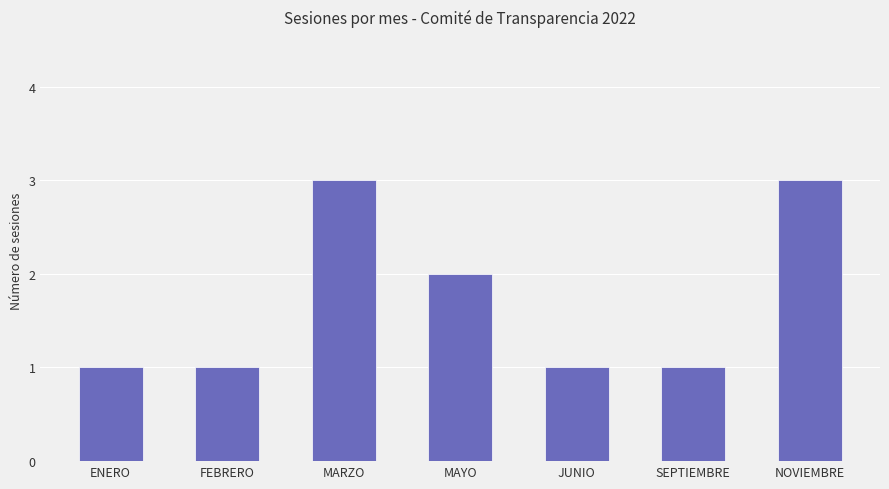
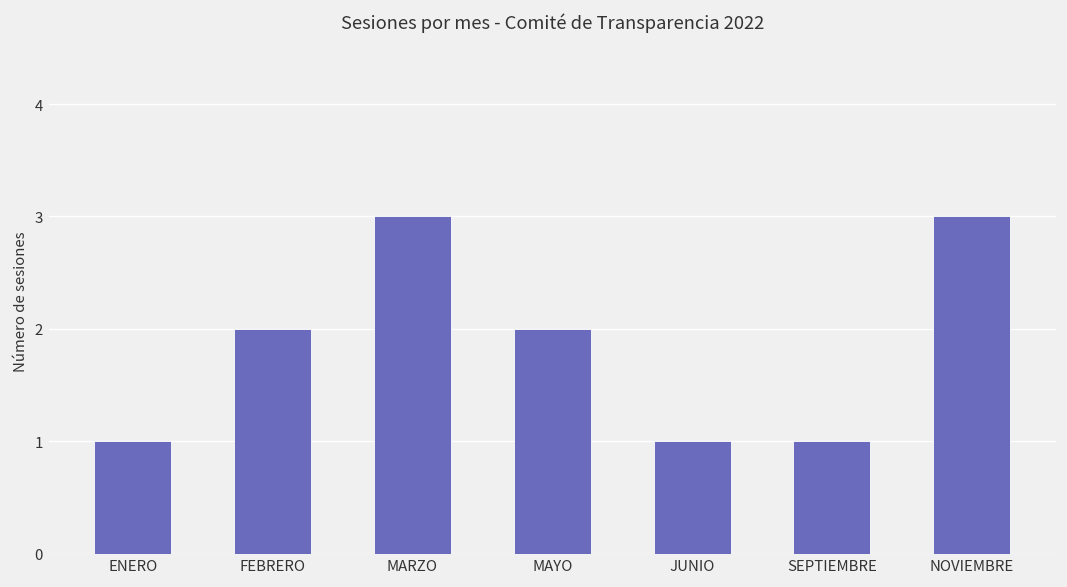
FEBRERO: 1 -> 2
